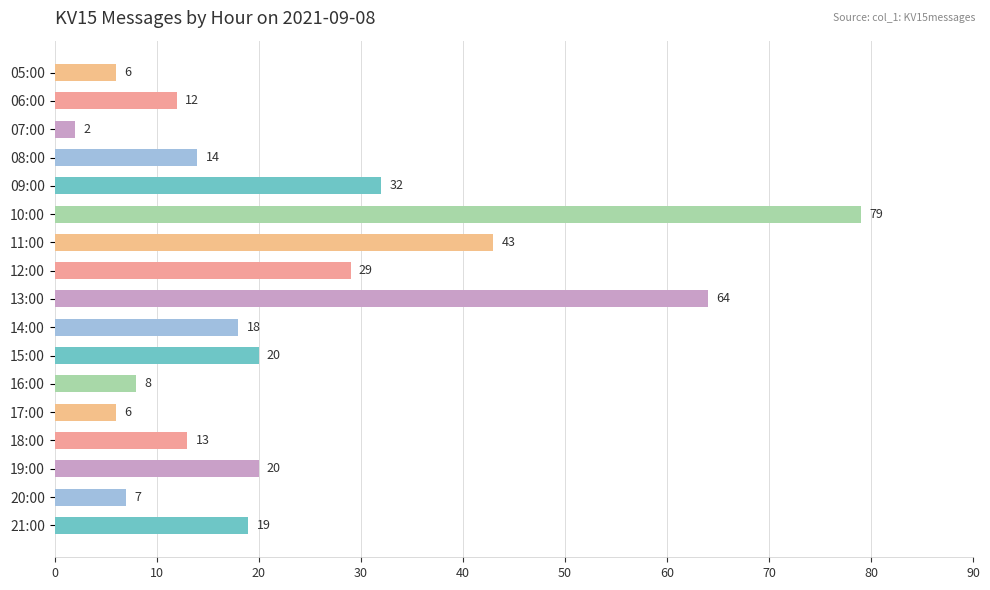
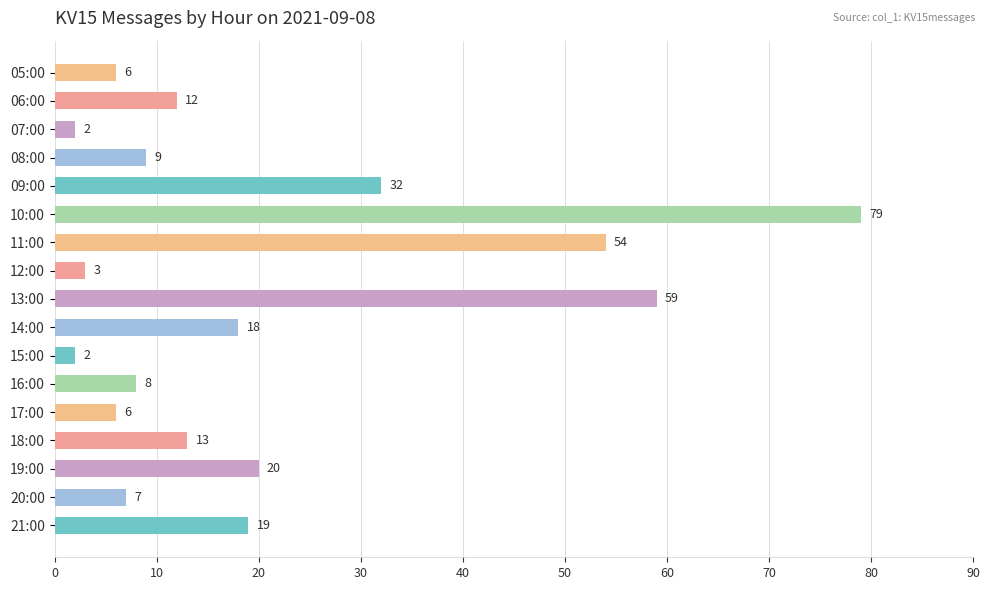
08:00: 14 -> 9
11:00: 43 -> 54
12:00: 29 -> 3
13:00: 64 -> 59
15:00: 20 -> 2
